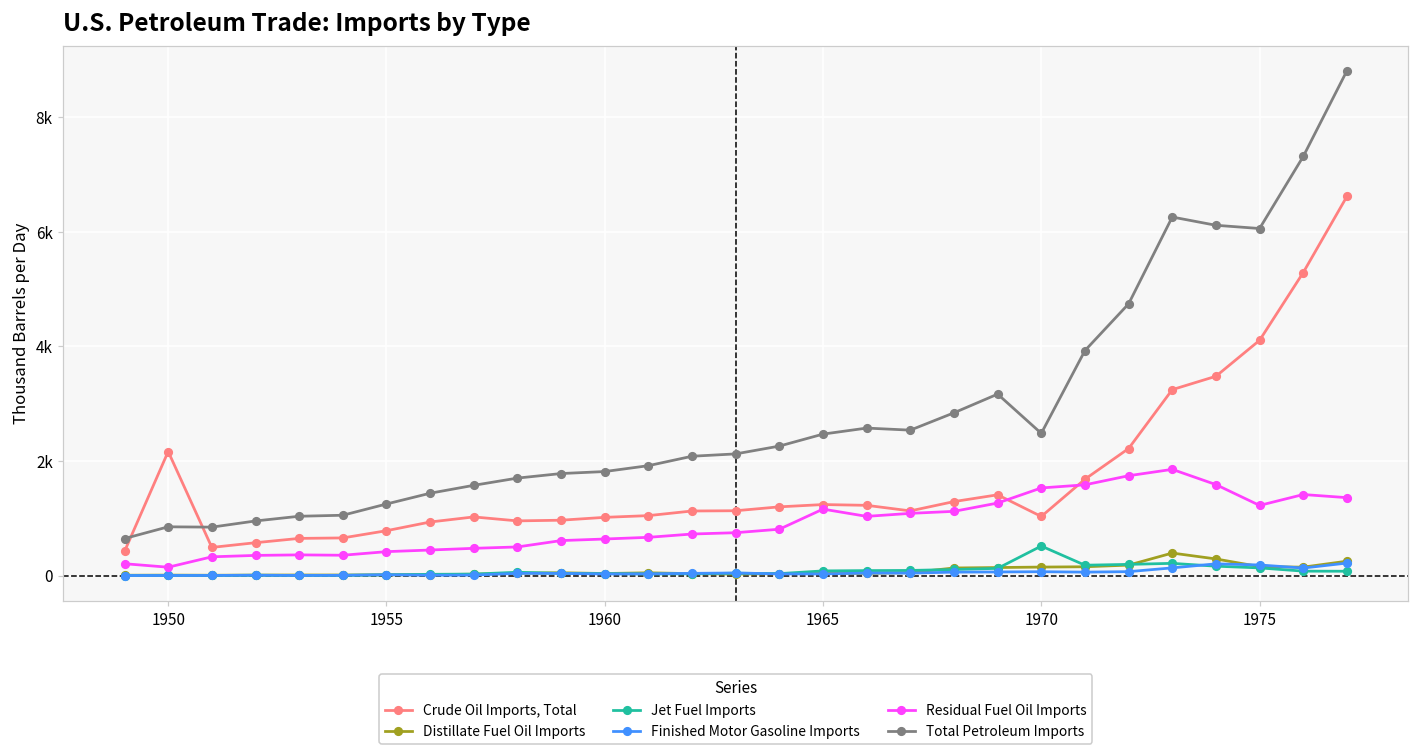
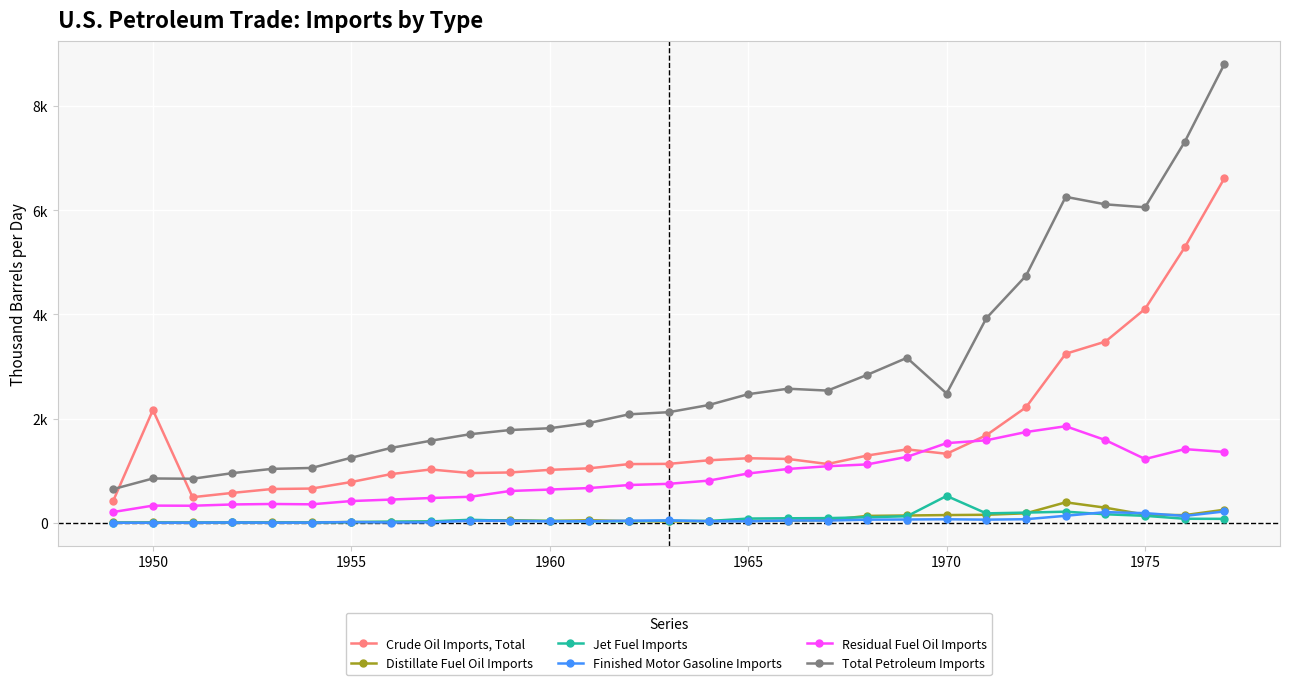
Residual Fuel Oil Imports, 1950: 100 -> 300
Residual Fuel Oil Imports, 1965: 1200 -> 900
Crude Oil Imports, Total, 1970: 1000 -> 1300
